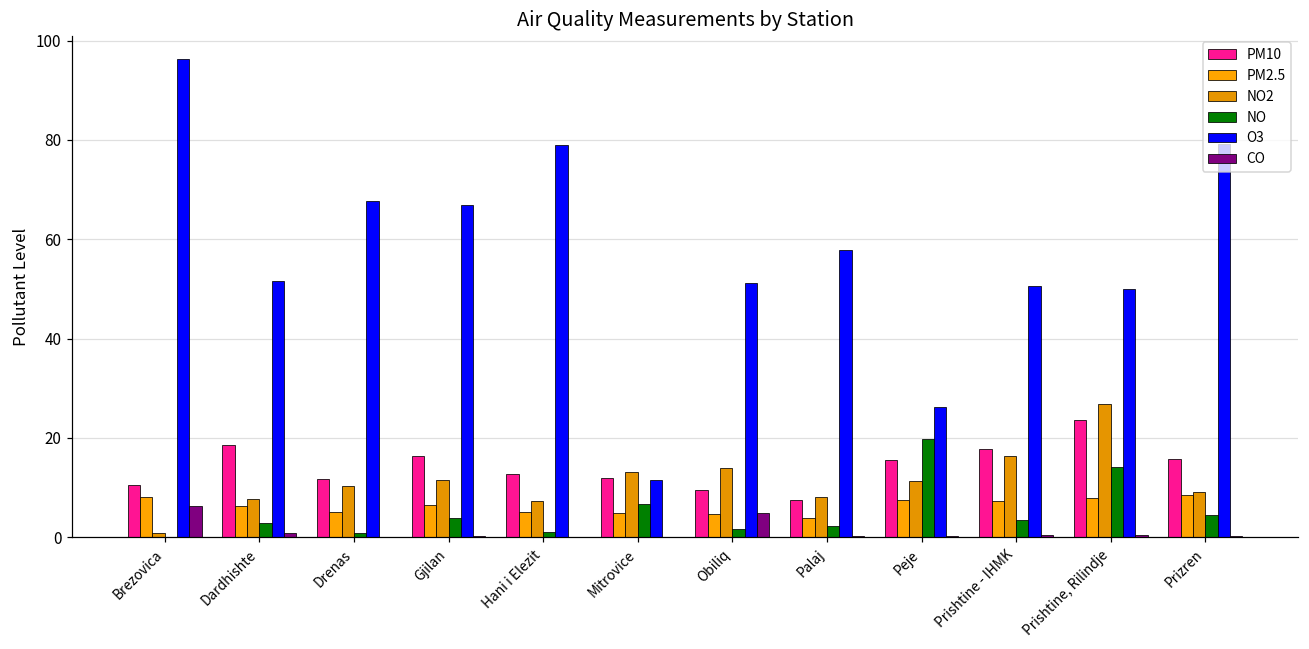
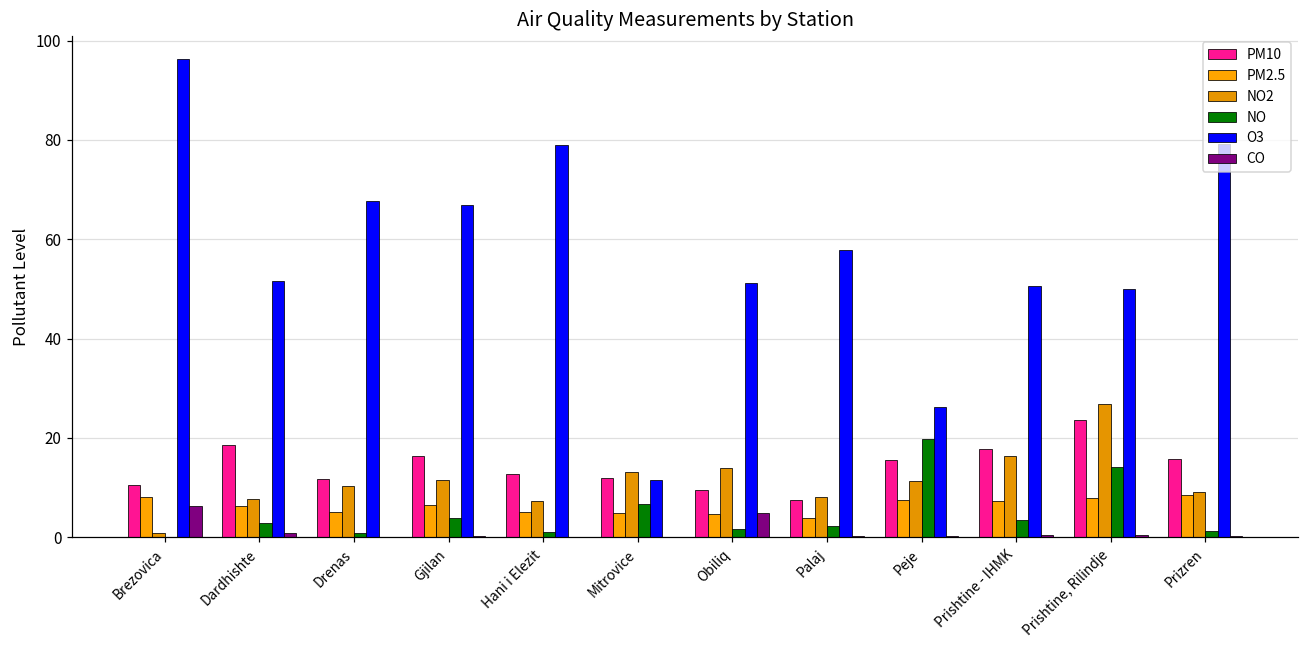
NO, Prizren: 4 -> 1
